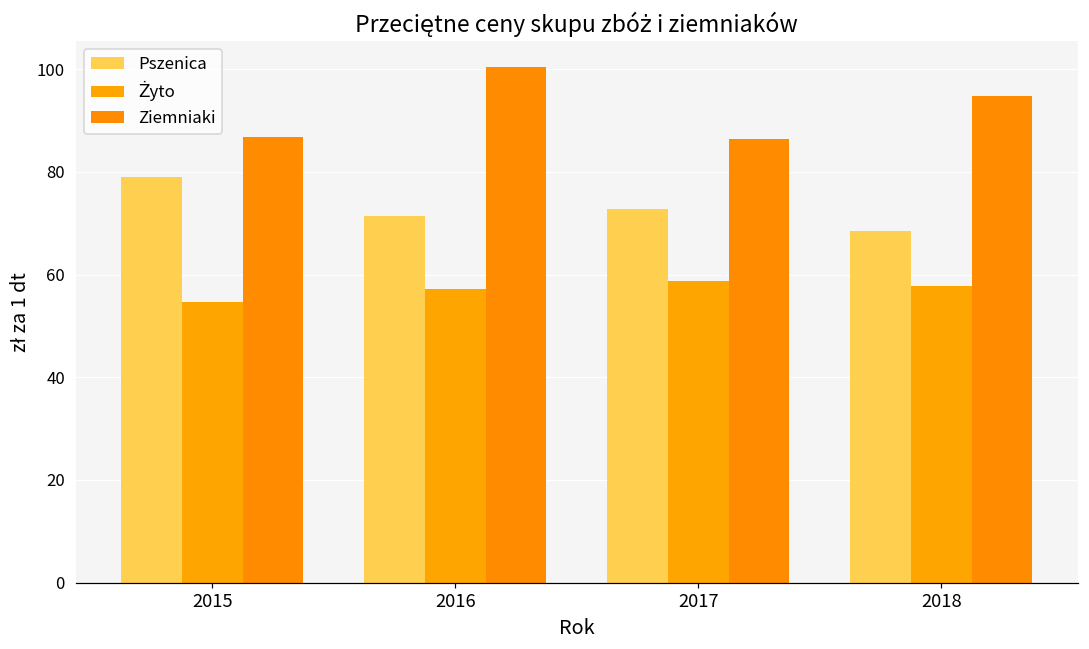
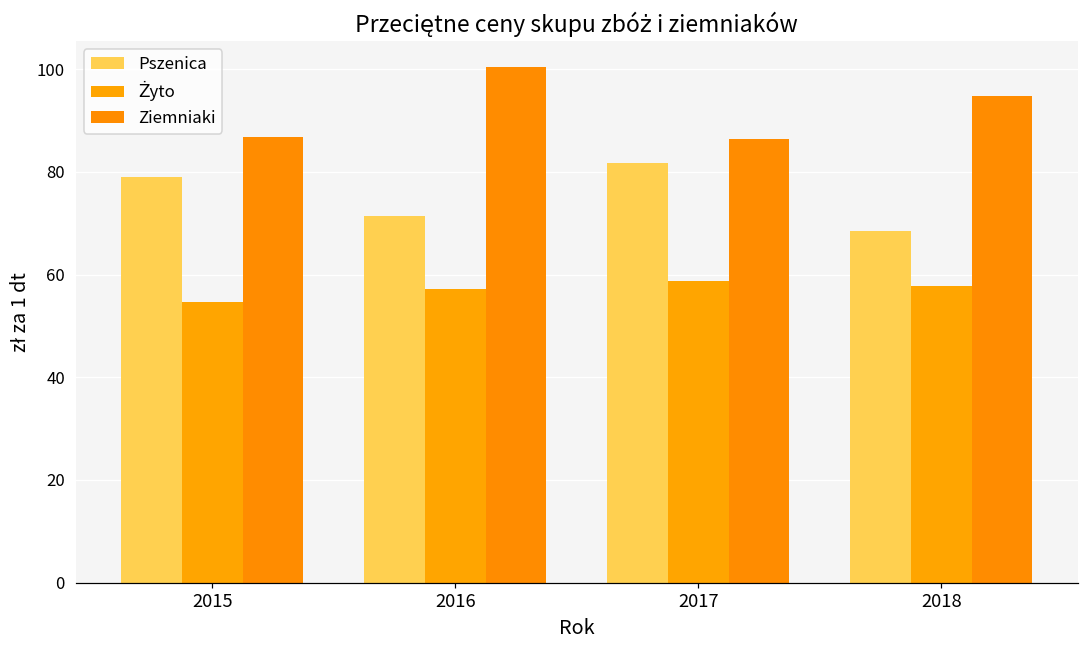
Pszenica, 2017: 73 -> 82
